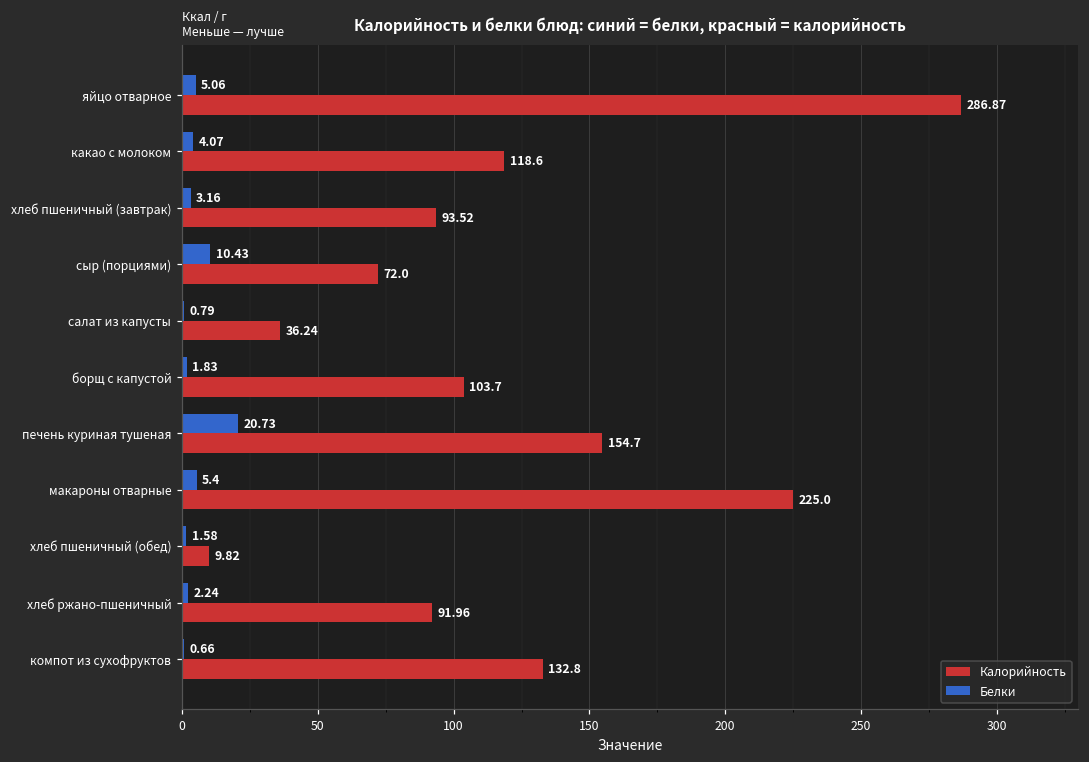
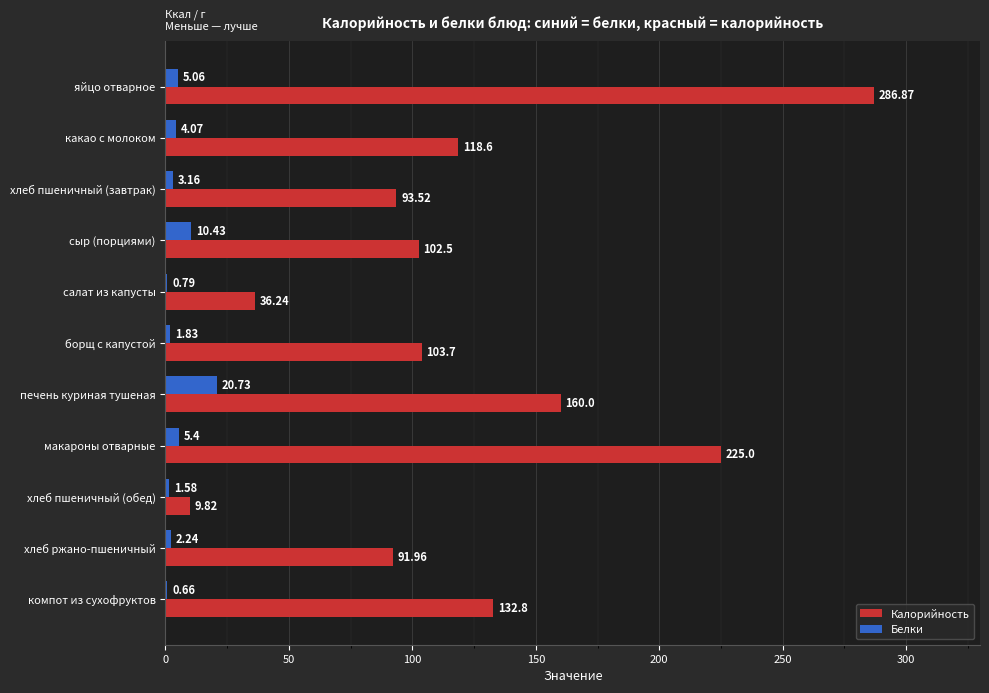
Калорийность, сыр (порциями): 72.0 -> 102.5
Калорийность, печень куриная тушеная: 154.7 -> 160.0
